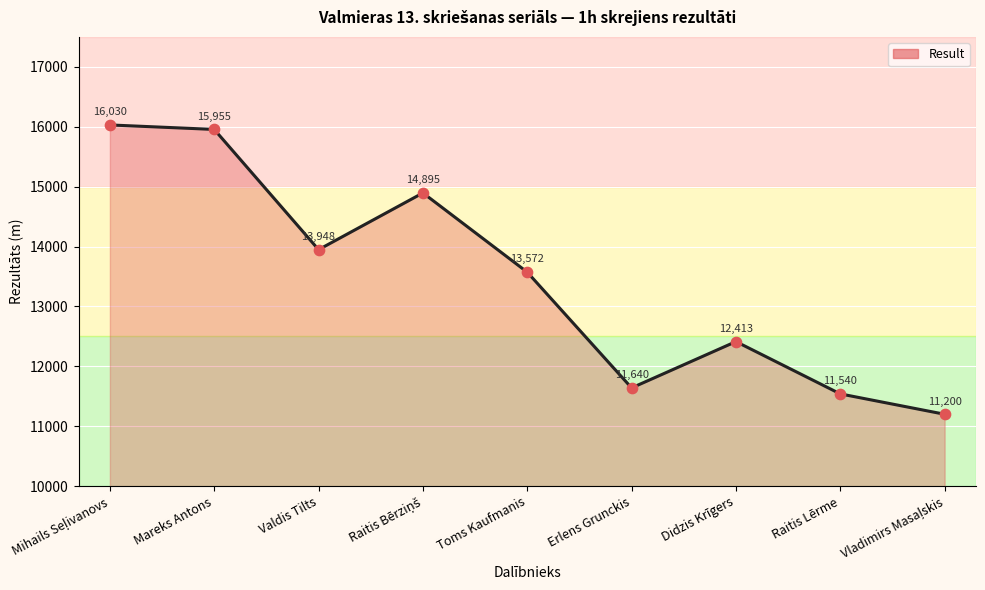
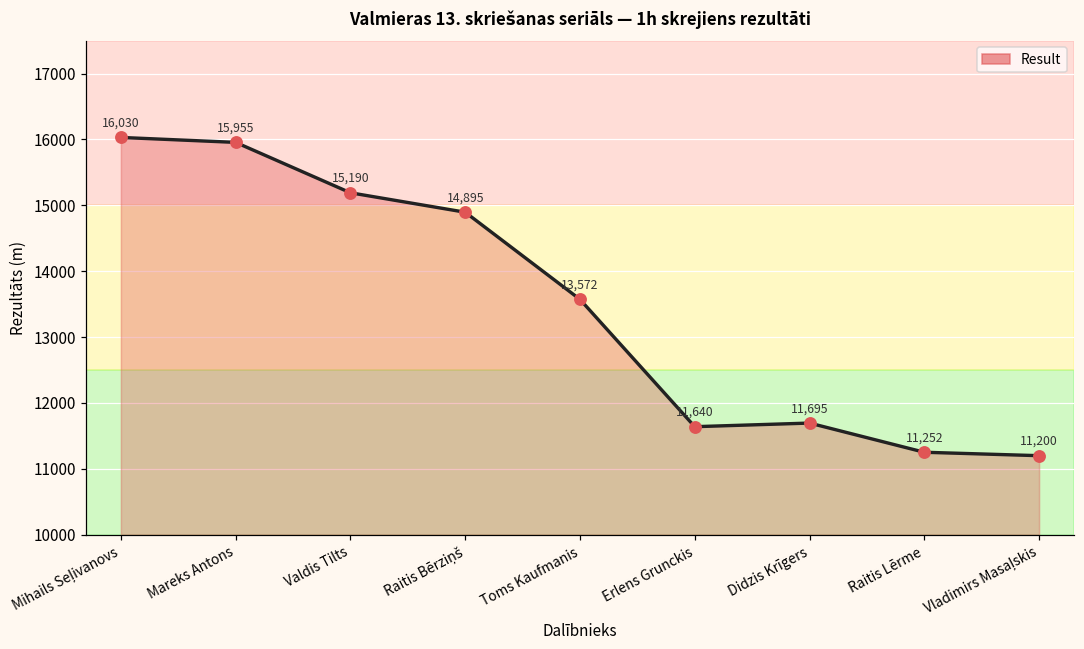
Valdis Tilts: 13,948 -> 15,190
Didzis Krīgers: 12,413 -> 11,695
Raitis Lērme: 11,540 -> 11,252
